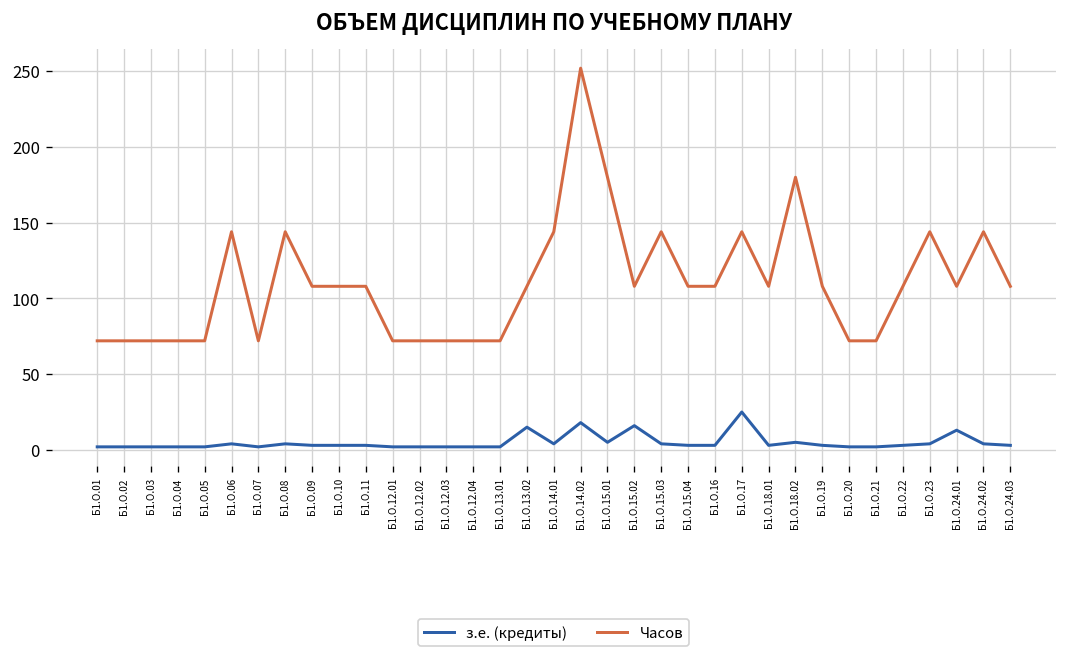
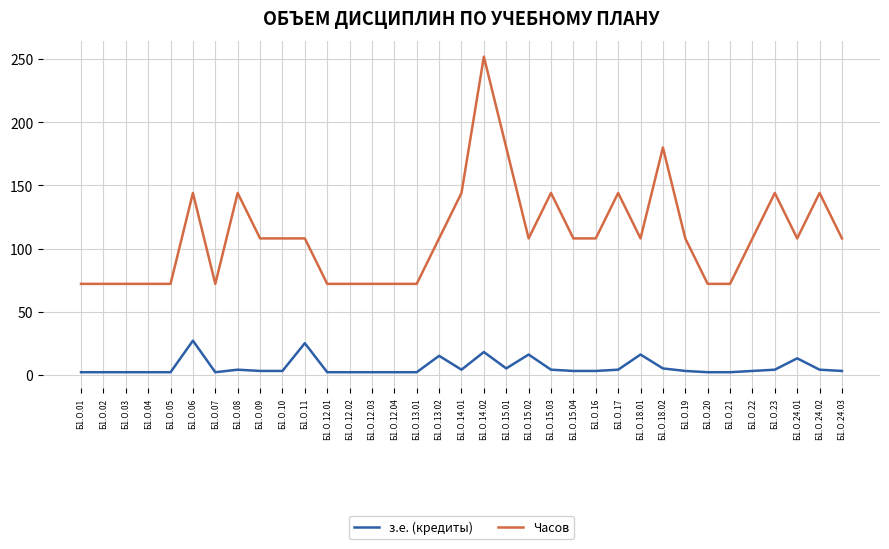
з.е. (кредиты), Б1.О.06: 4 -> 27
з.е. (кредиты), Б1.О.11: 3 -> 25
з.е. (кредиты), Б1.О.17: 25 -> 4
з.е. (кредиты), Б1.О.18.01: 3 -> 16
